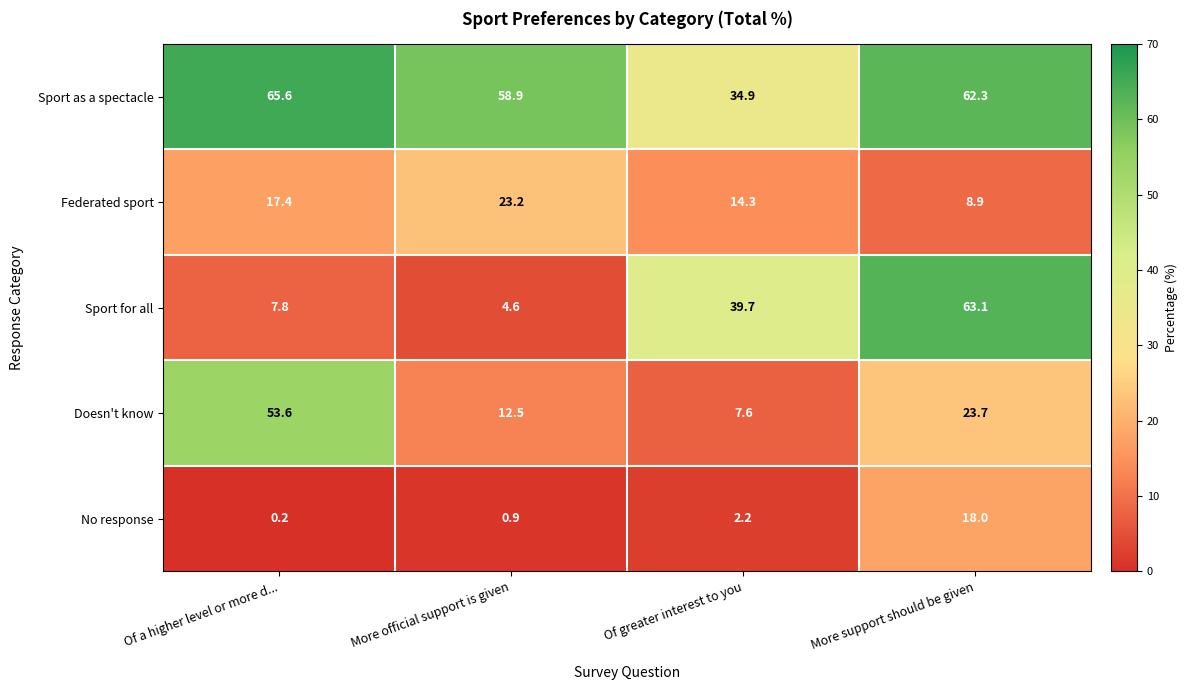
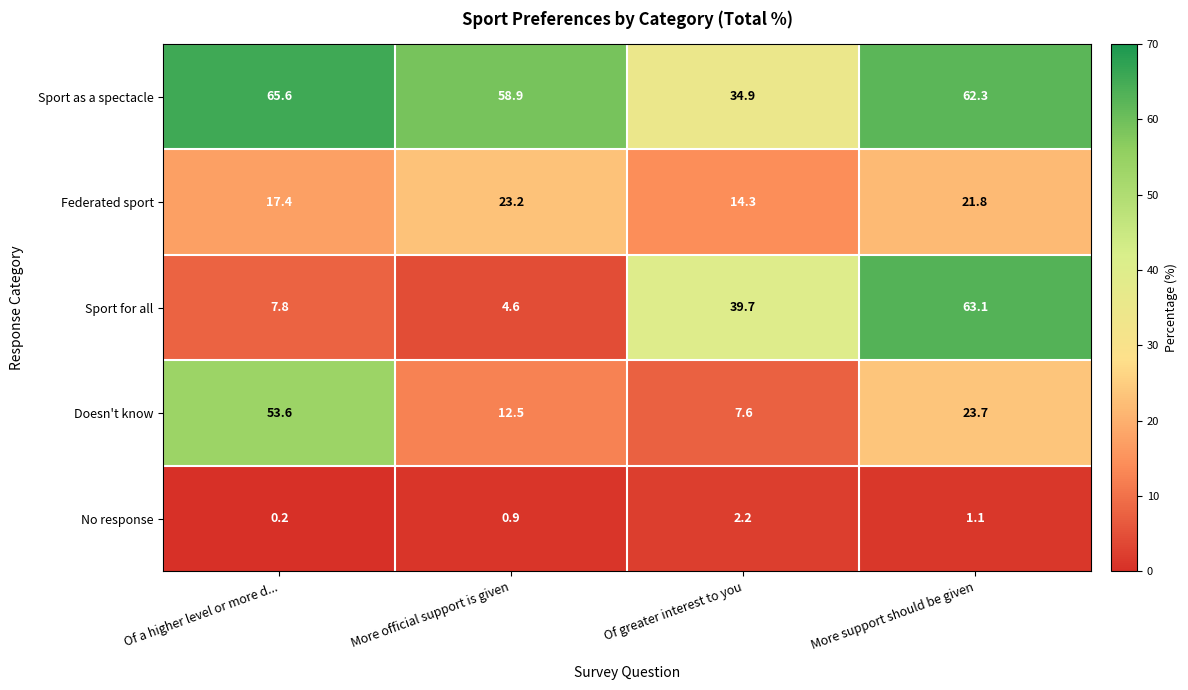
Federated sport, More support should be given: 8.9 -> 21.8
No response, More support should be given: 18.0 -> 1.1
